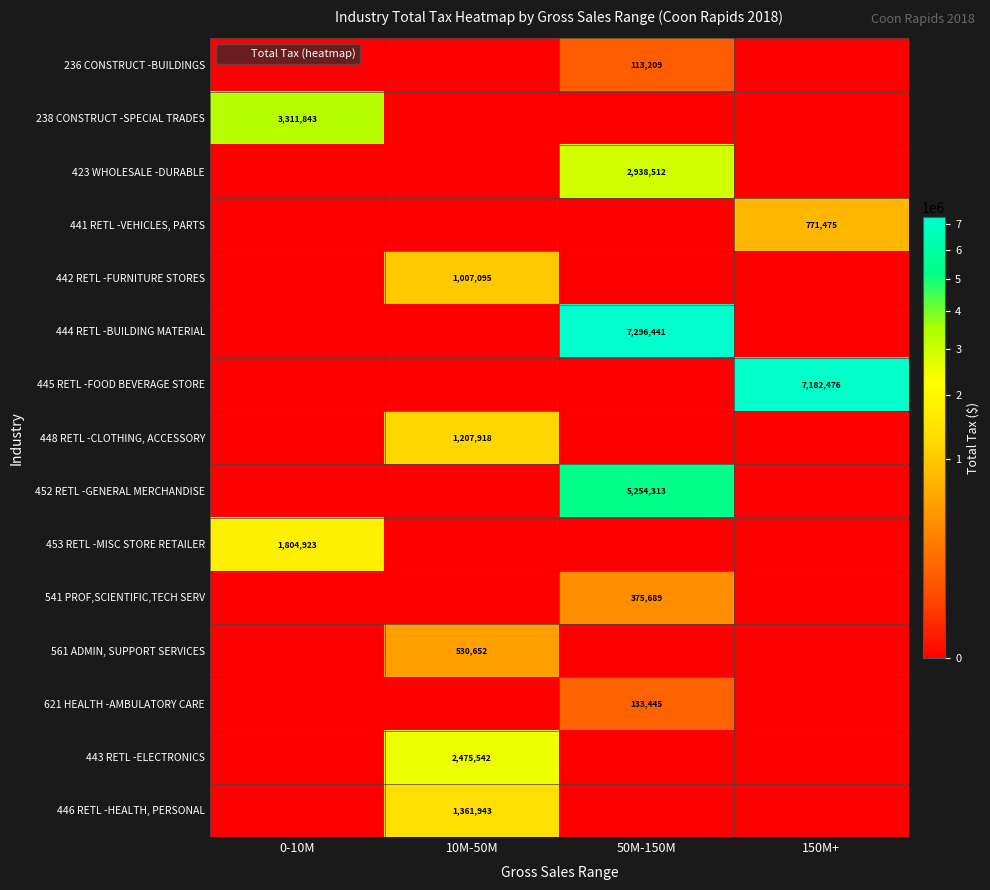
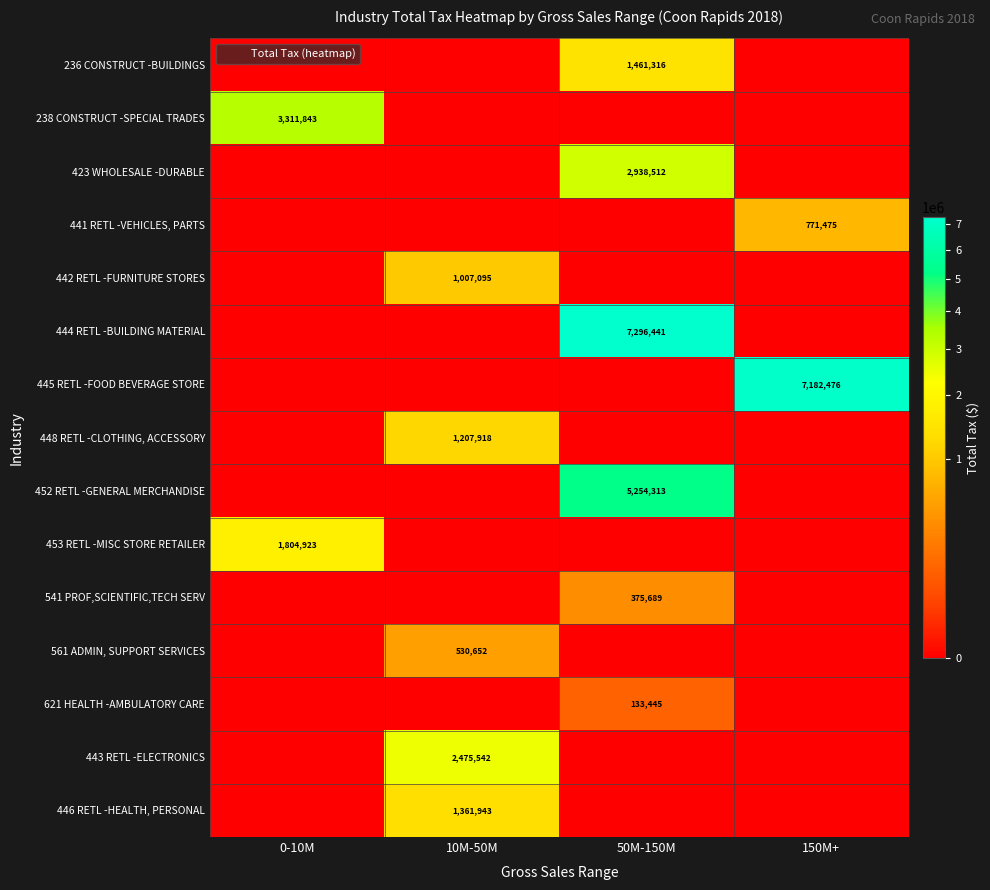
236 CONSTRUCT -BUILDINGS, 50M-150M: 113,209 -> 1,461,316
